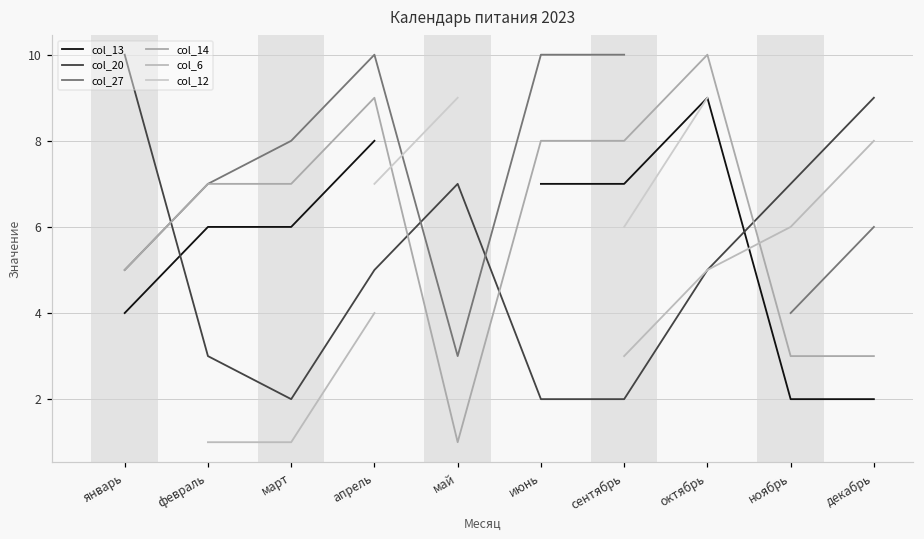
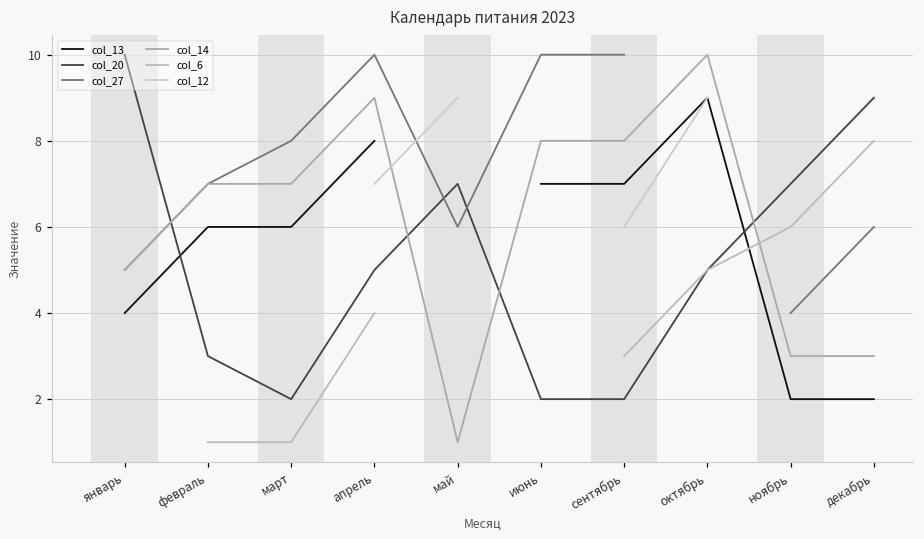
col_27, май: 3 -> 6
